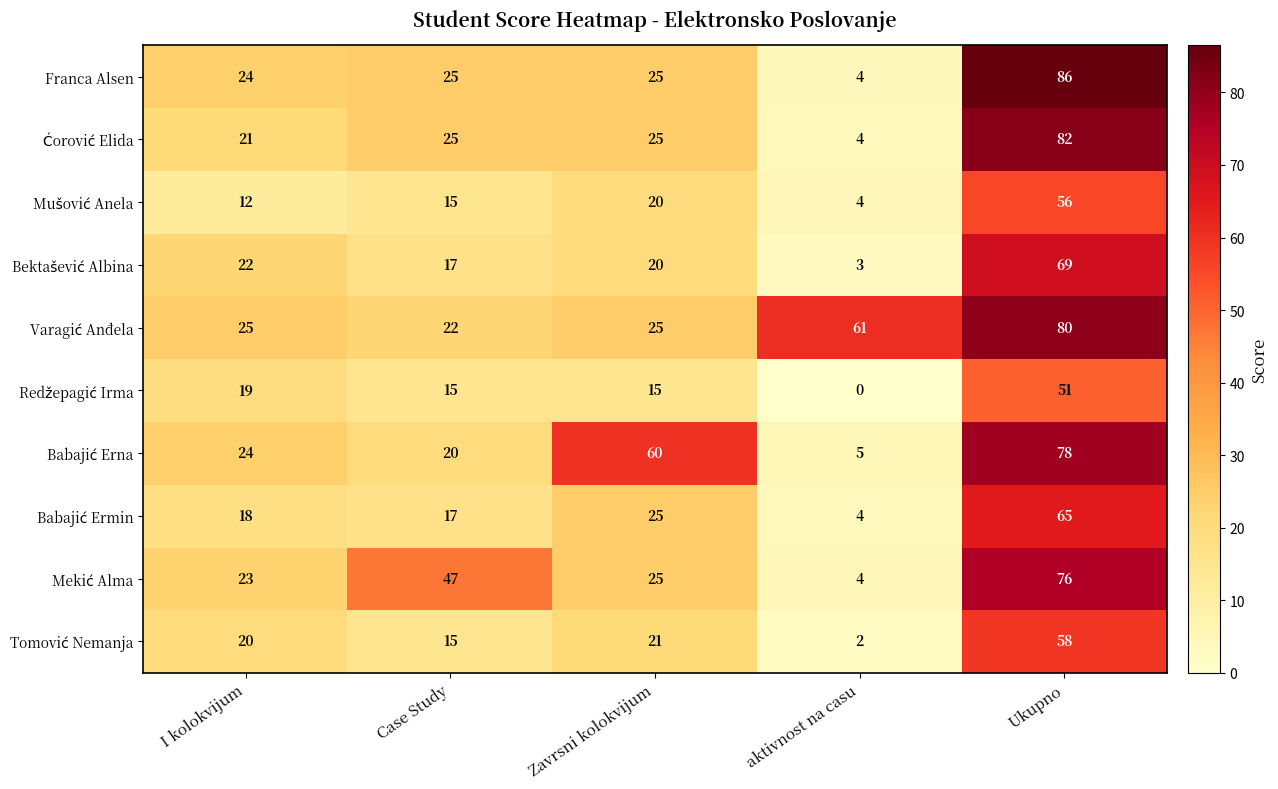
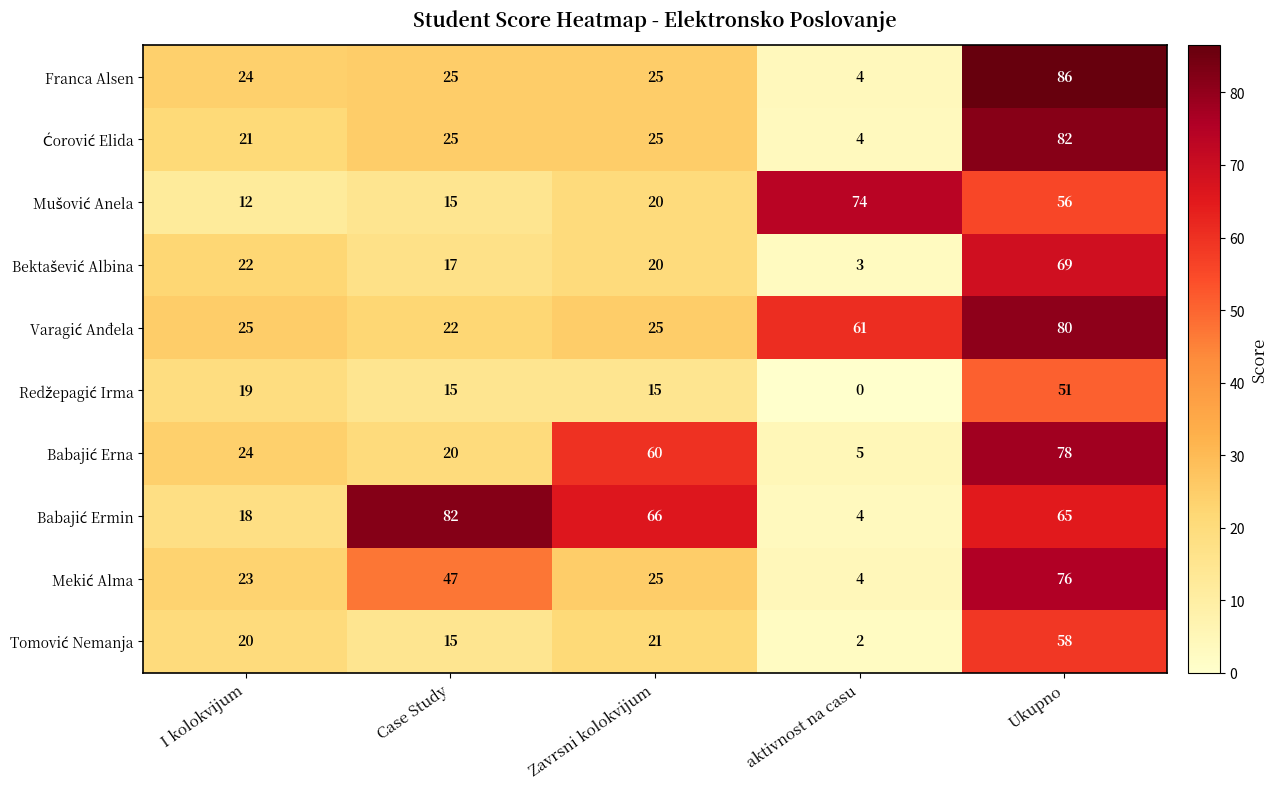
Mušović Anela, aktivnost na casu: 4 -> 74
Babajić Ermin, Case Study: 17 -> 82
Babajić Ermin, Zavrsni kolokvijum: 25 -> 66
